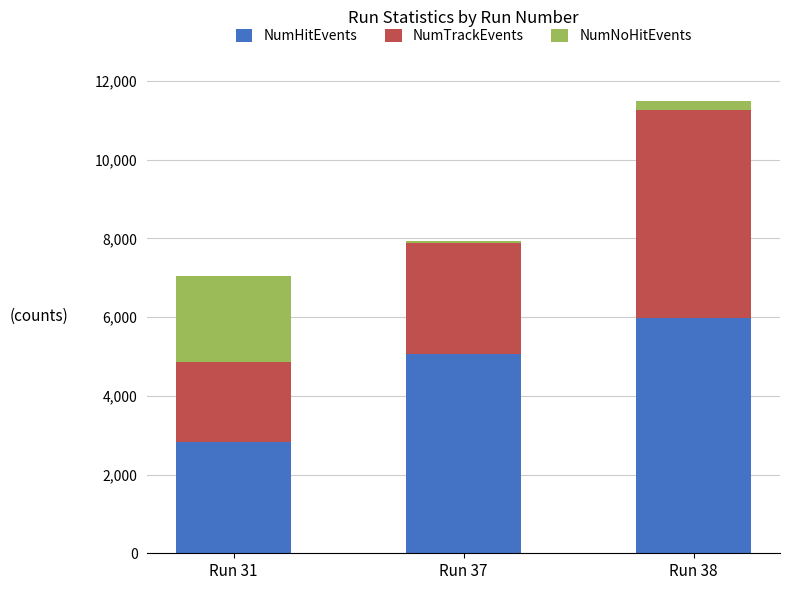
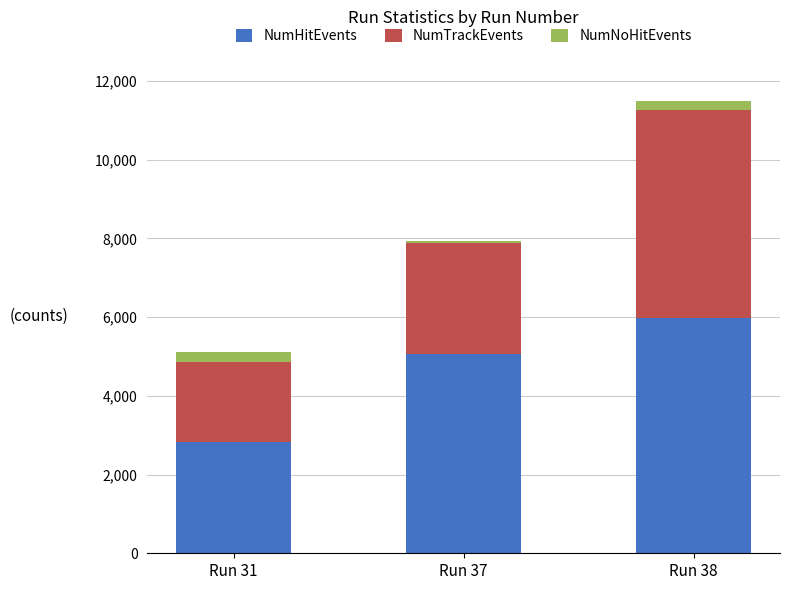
NumNoHitEvents, Run 31: 2,200 -> 200
